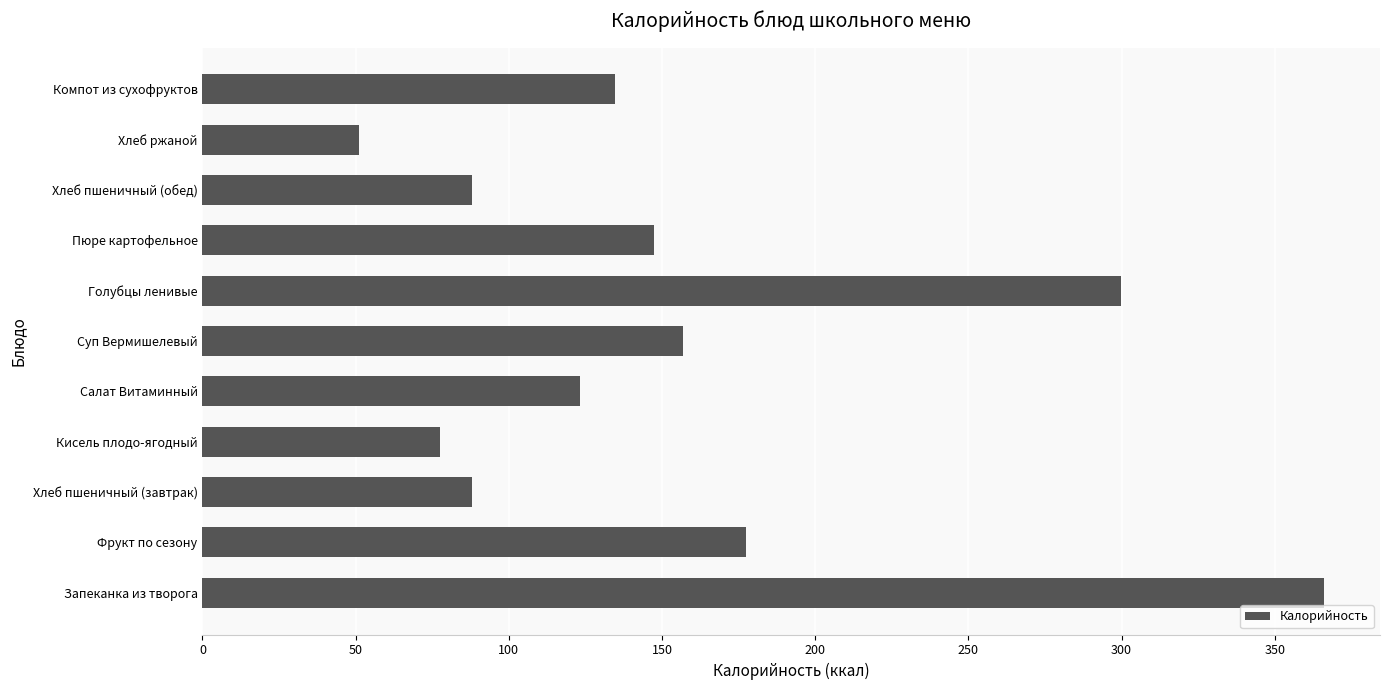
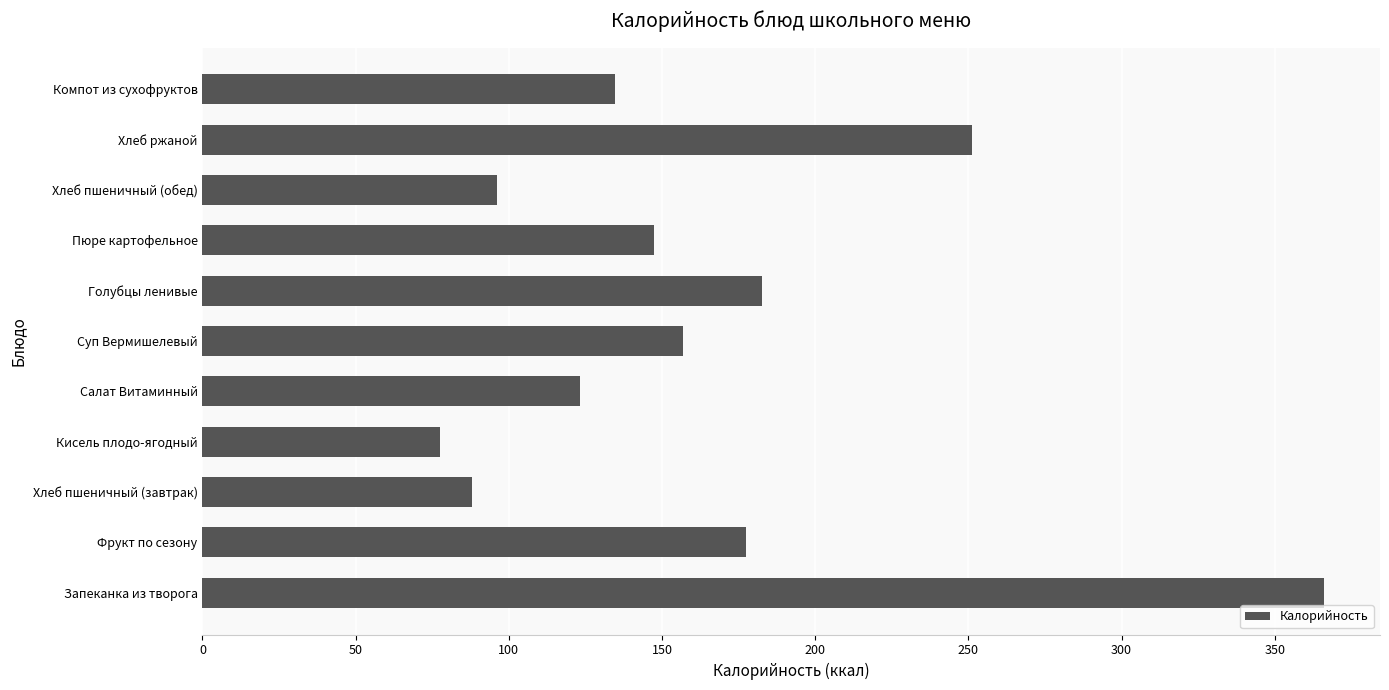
Хлеб ржаной: 51 -> 251
Хлеб пшеничный (обед): 88 -> 96
Голубцы ленивые: 300 -> 182
